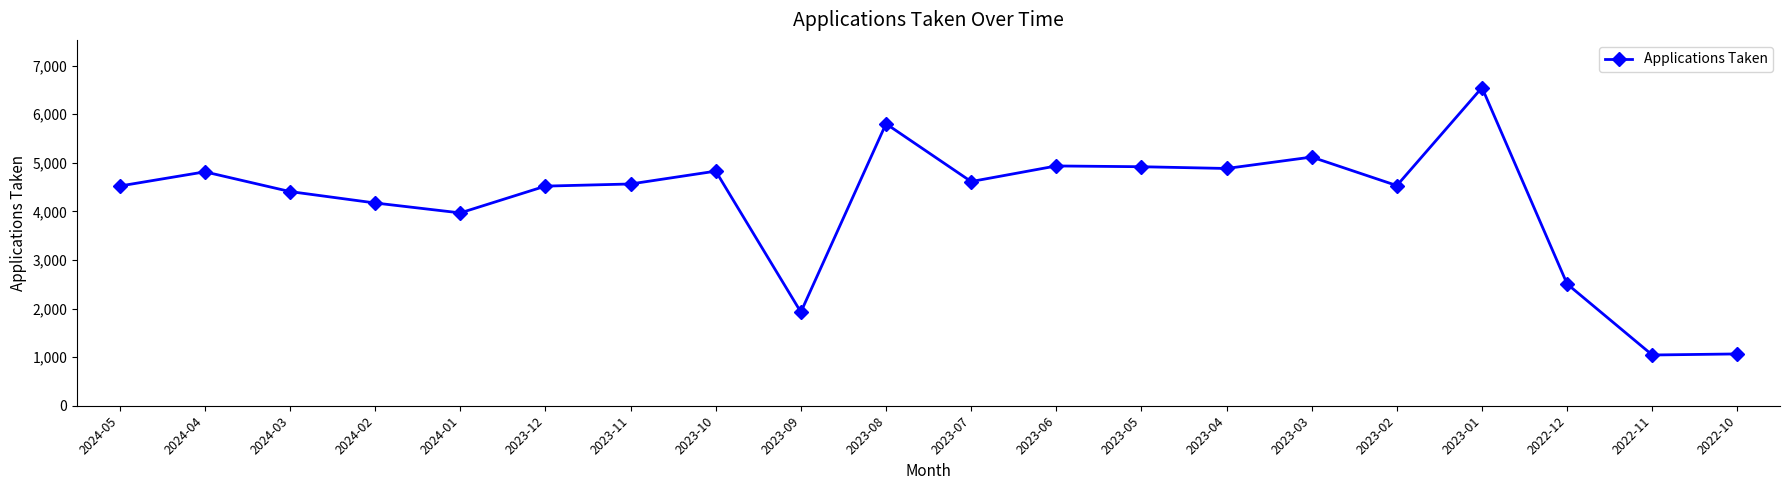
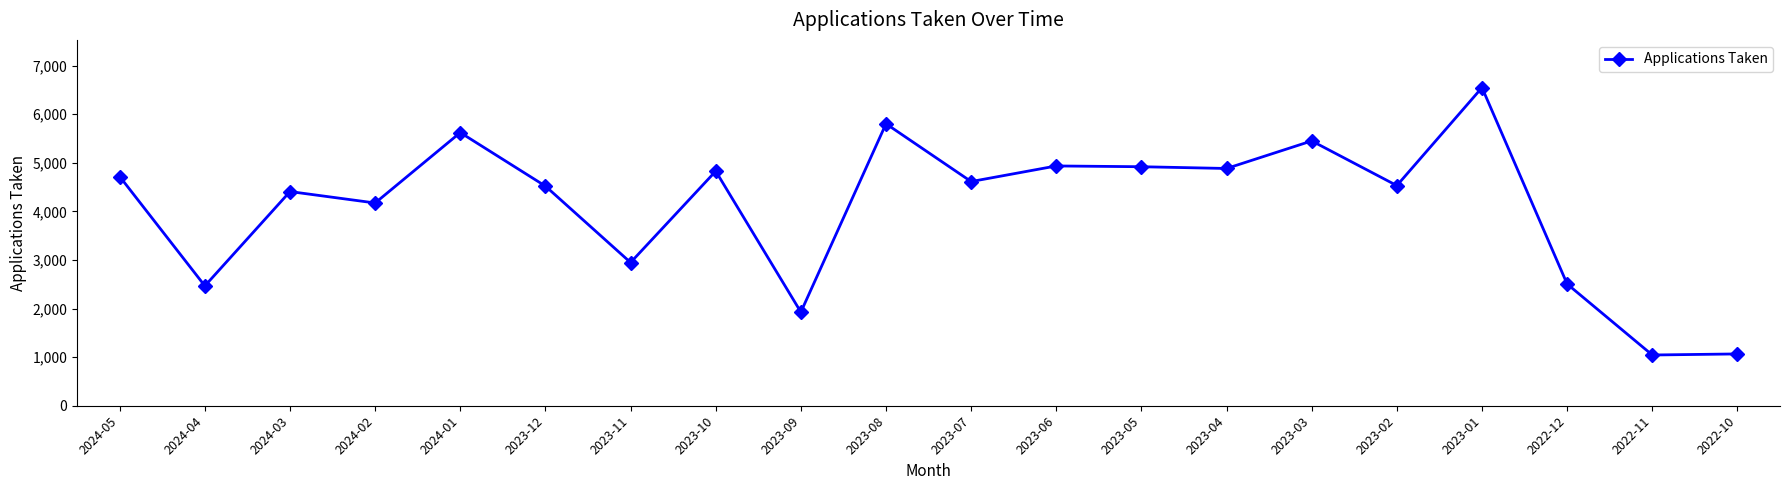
2024-05: 4,500 -> 4,700
2024-04: 4,800 -> 2,500
2024-01: 4,000 -> 5,600
2023-11: 4,600 -> 2,900
2023-03: 5,100 -> 5,400
